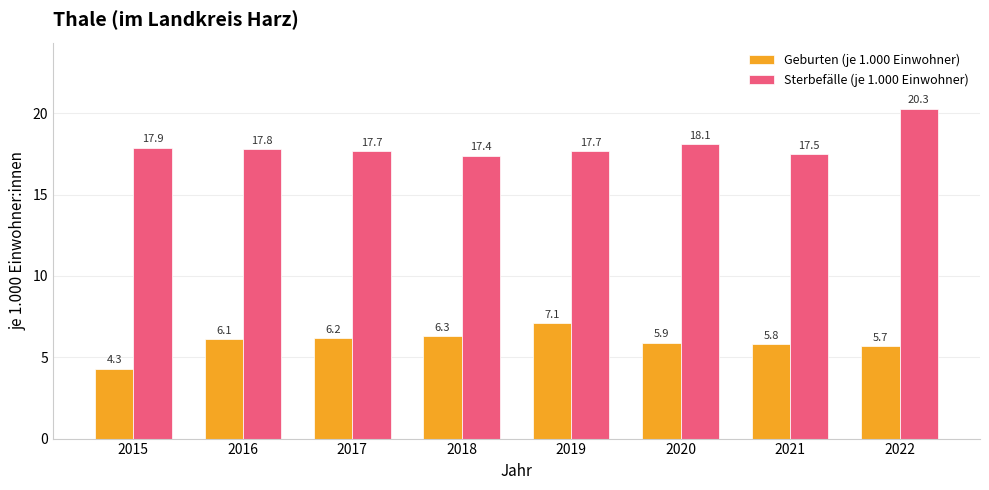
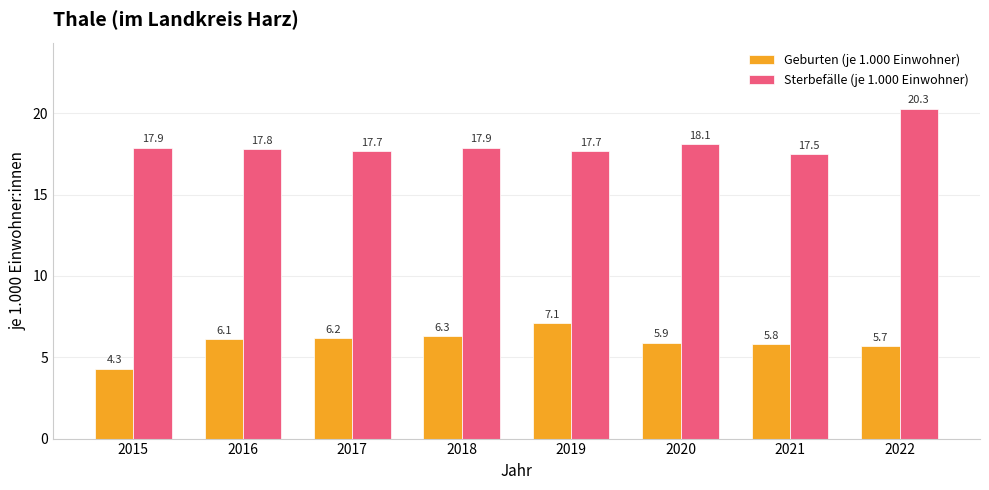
Sterbefälle (je 1.000 Einwohner), 2018: 17.4 -> 17.9
